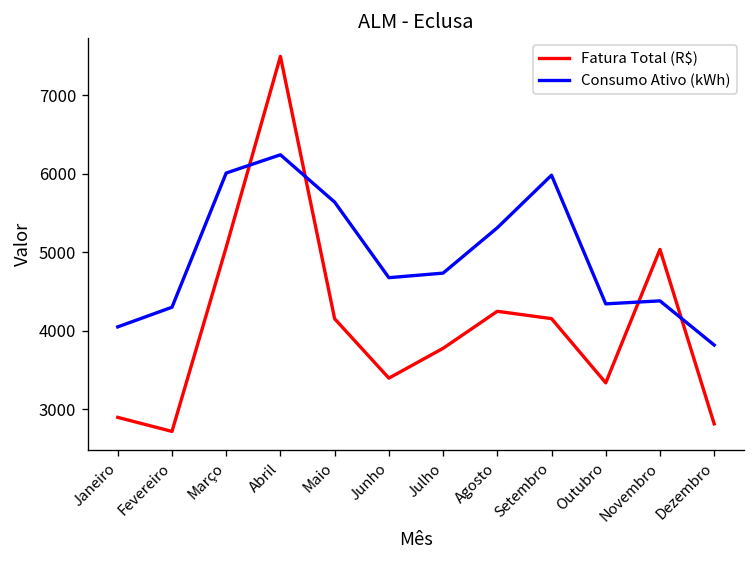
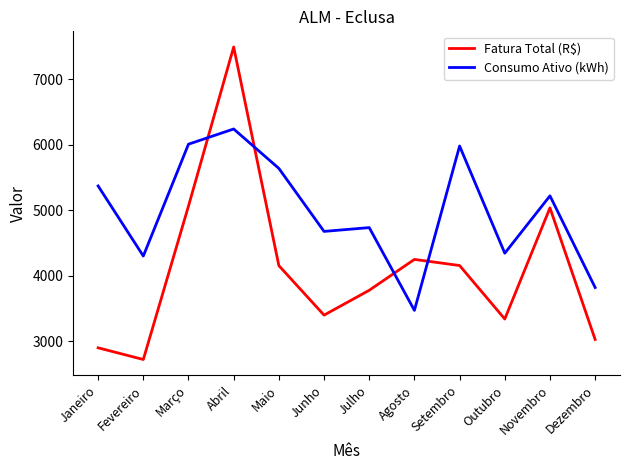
Consumo Ativo (kWh), Janeiro: 4100 -> 5400
Consumo Ativo (kWh), Agosto: 5300 -> 3500
Consumo Ativo (kWh), Novembro: 4400 -> 5200
Fatura Total (R$), Dezembro: 2800 -> 3000
